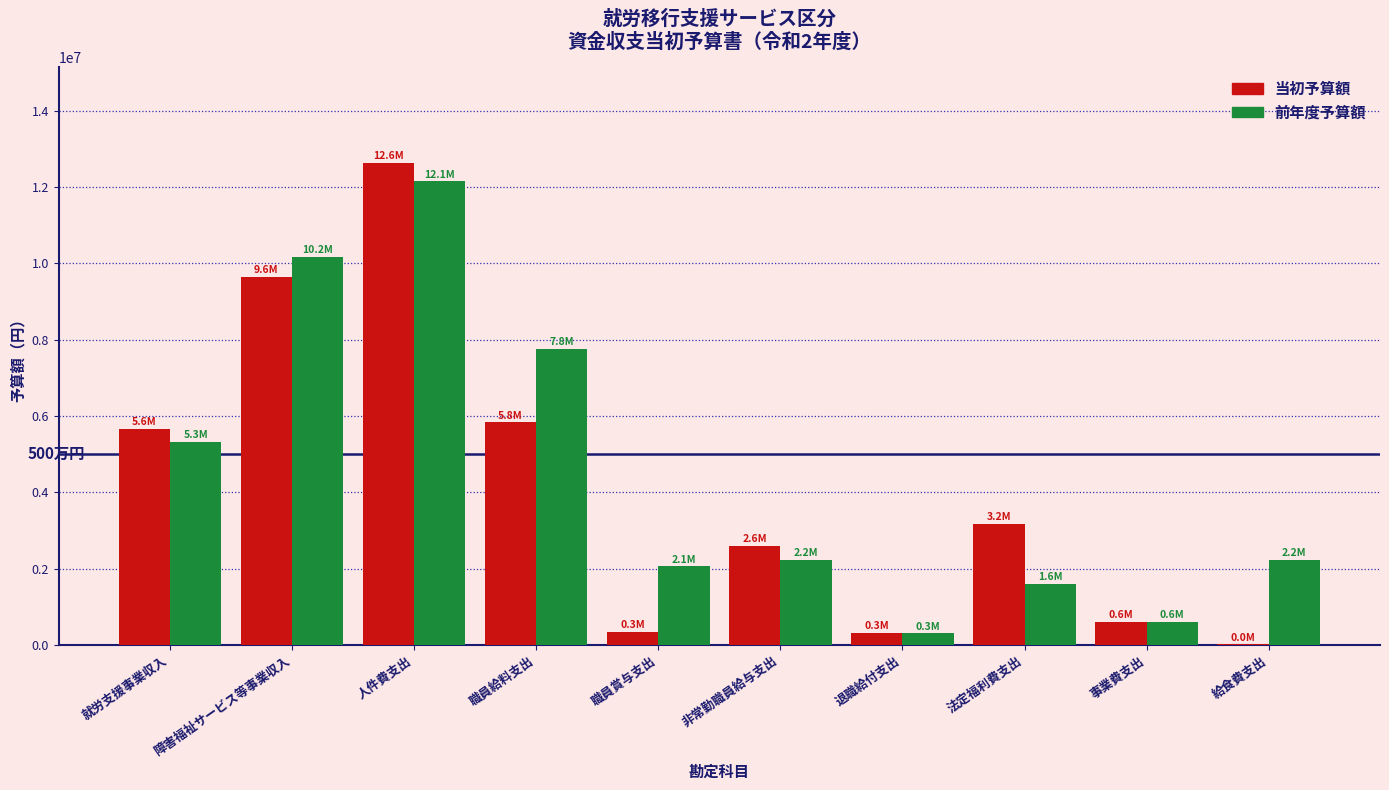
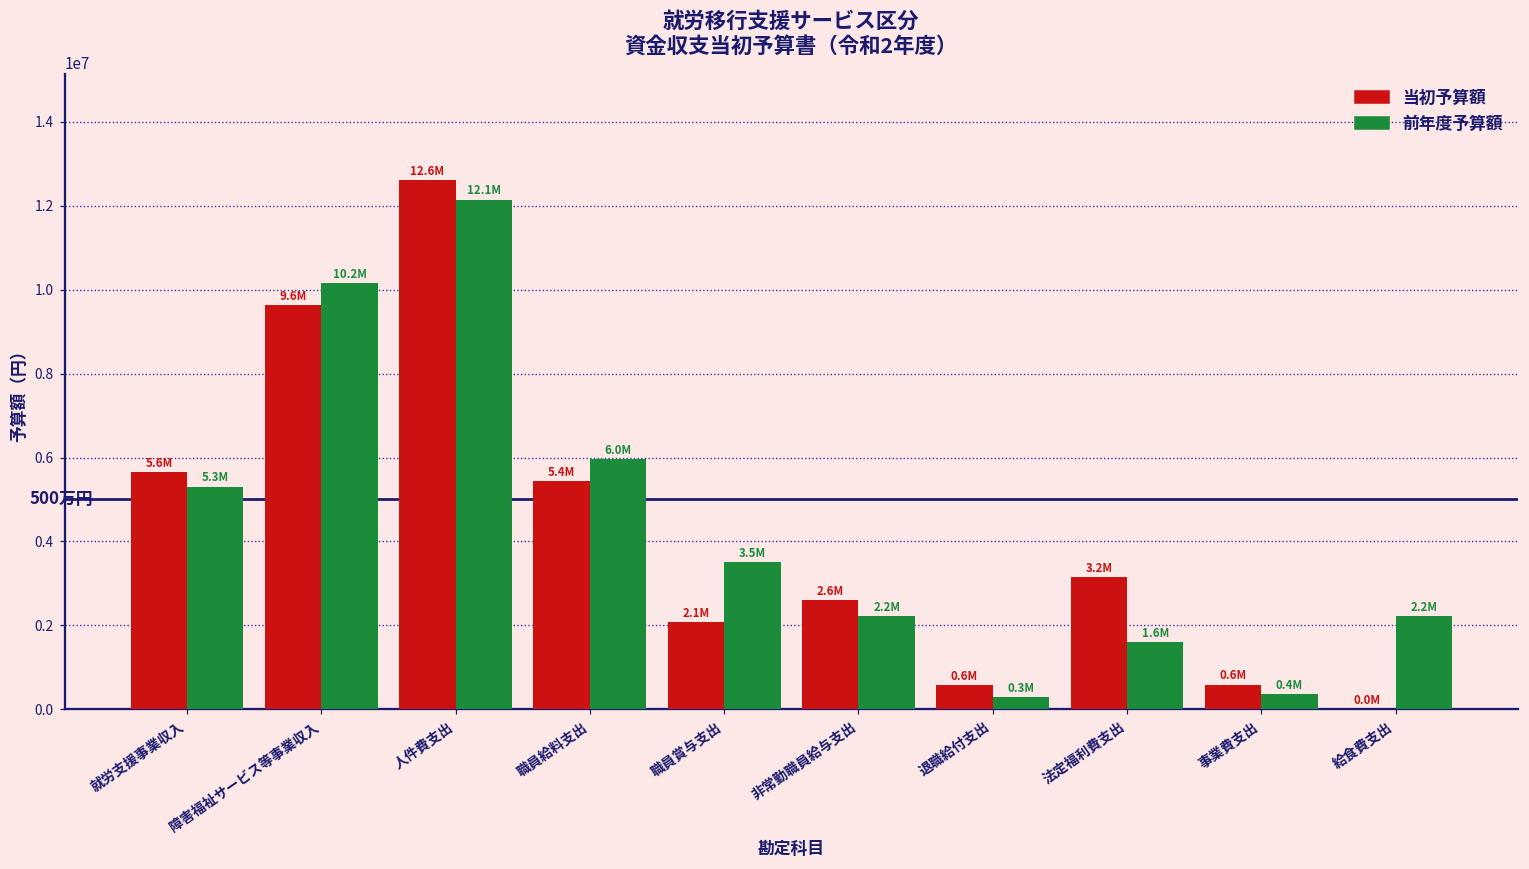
当初予算額, 職員給料支出: 5.8M -> 5.4M
前年度予算額, 職員給料支出: 7.8M -> 6.0M
当初予算額, 職員賞与支出: 0.3M -> 2.1M
前年度予算額, 職員賞与支出: 2.1M -> 3.5M
当初予算額, 退職給付支出: 0.3M -> 0.6M
前年度予算額, 事業費支出: 0.6M -> 0.4M
